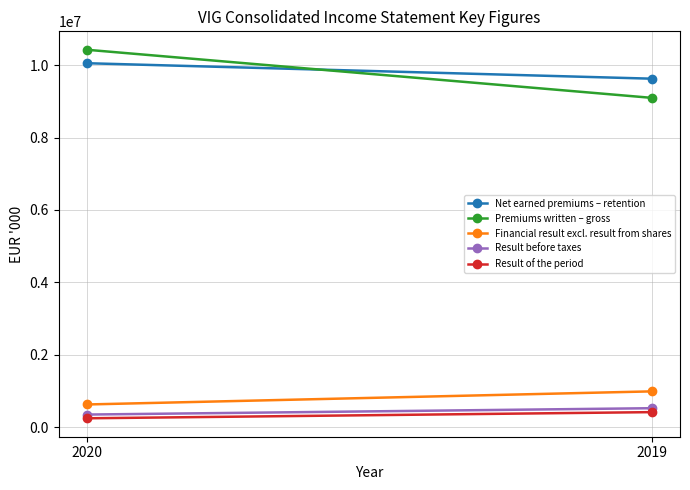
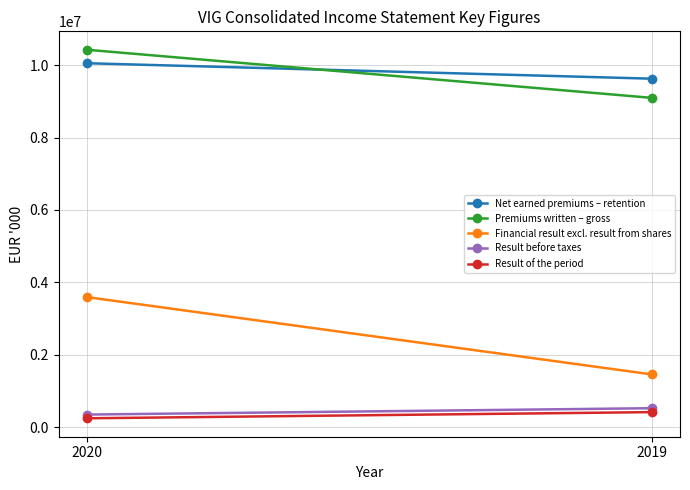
Financial result excl. result from shares, 2020: 600000 -> 3600000
Financial result excl. result from shares, 2019: 1000000 -> 1500000
